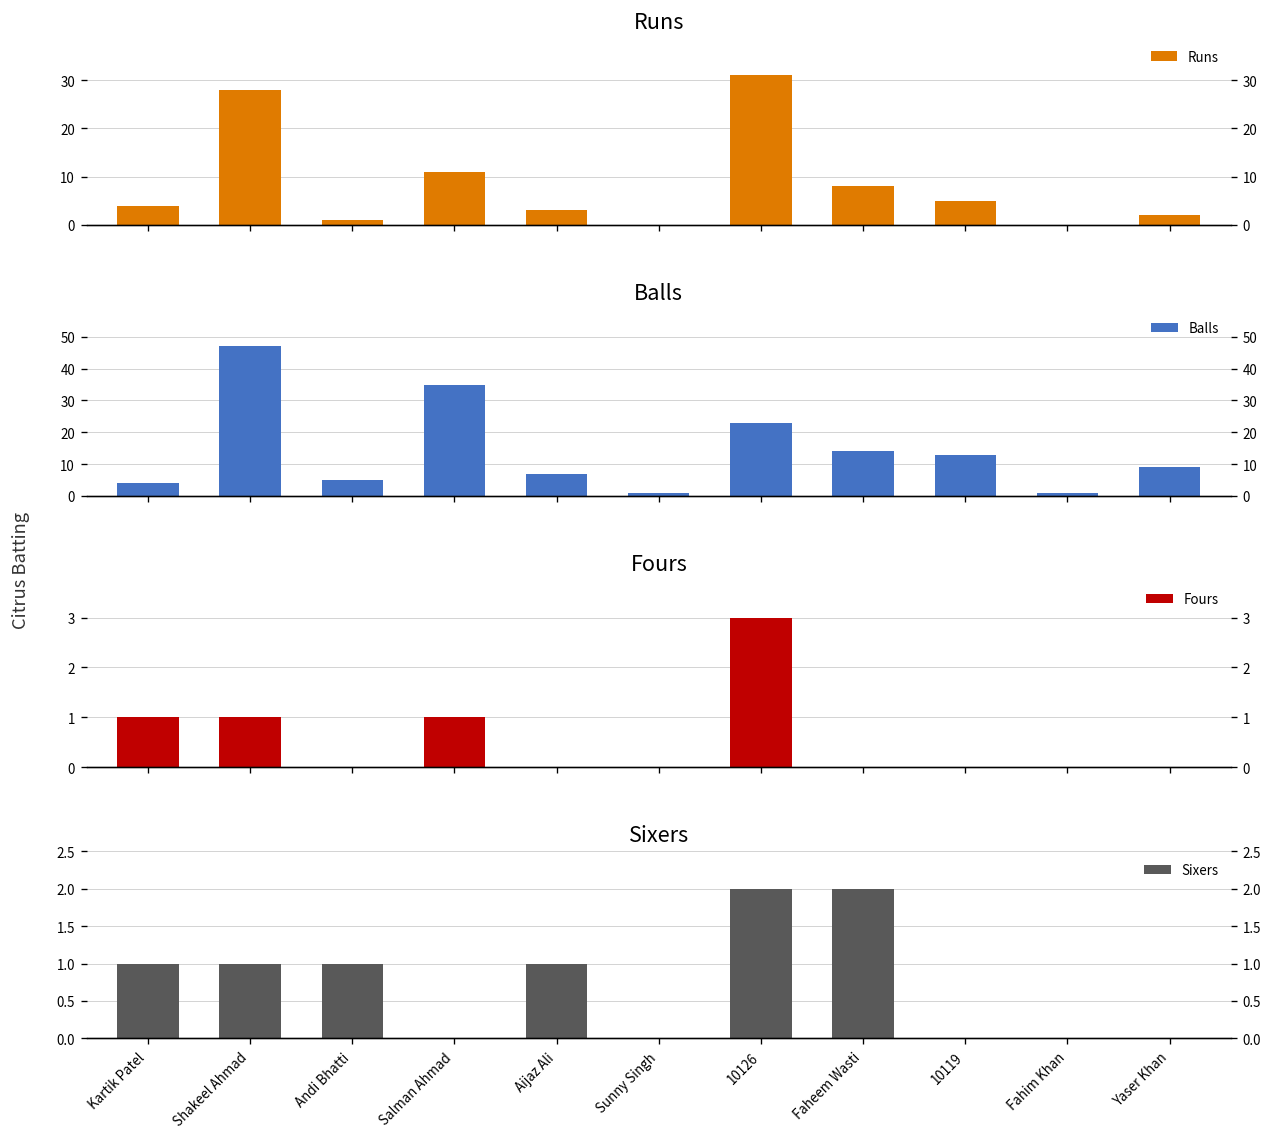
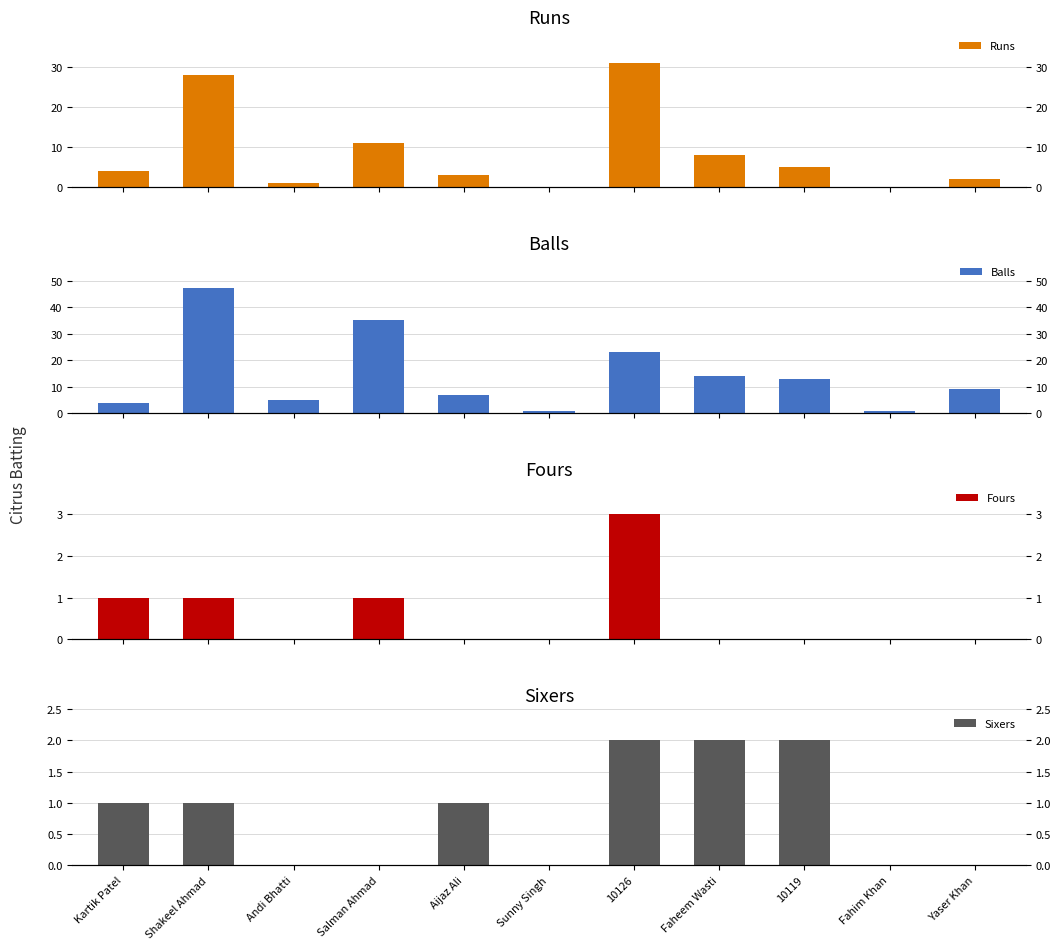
Sixers, Andi Bhatti: 1 -> 0
Sixers, 10119: 0 -> 2
